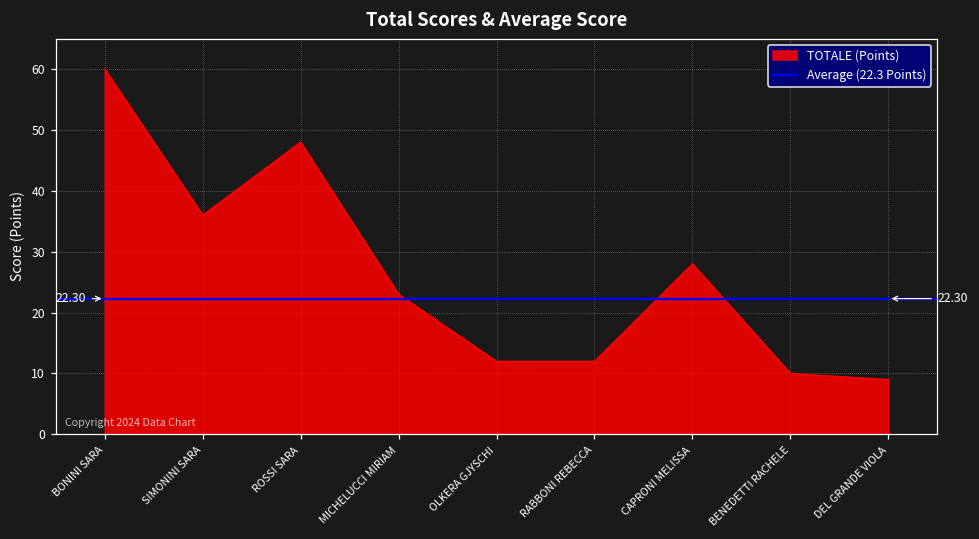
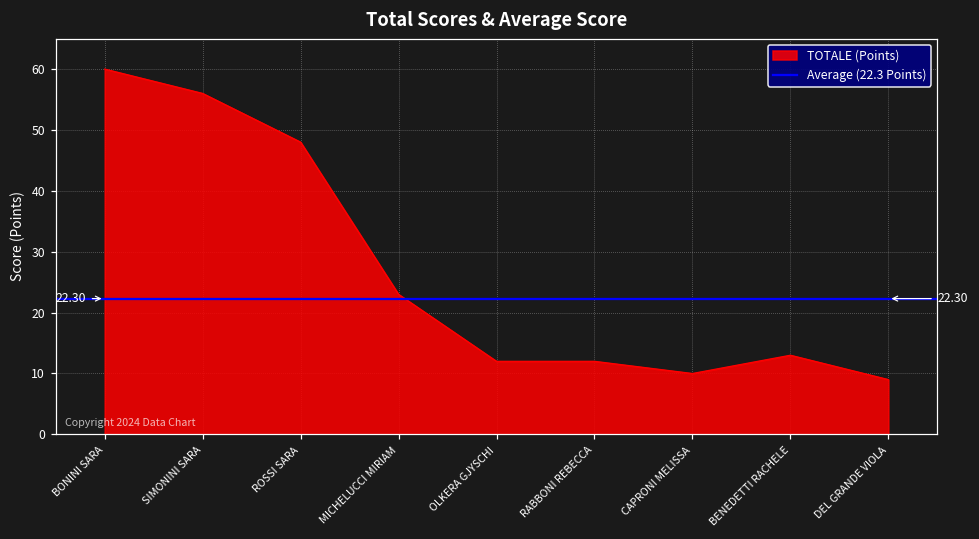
SIMONINI SARA: 36 -> 56
CAPRONI MELISSA: 28 -> 10
BENEDETTI RACHELE: 10 -> 13
